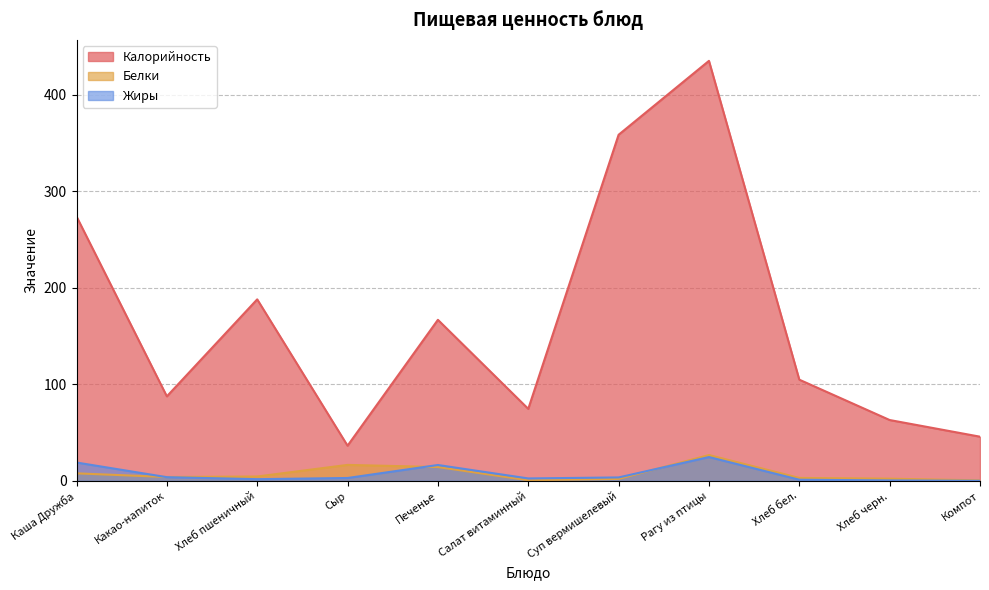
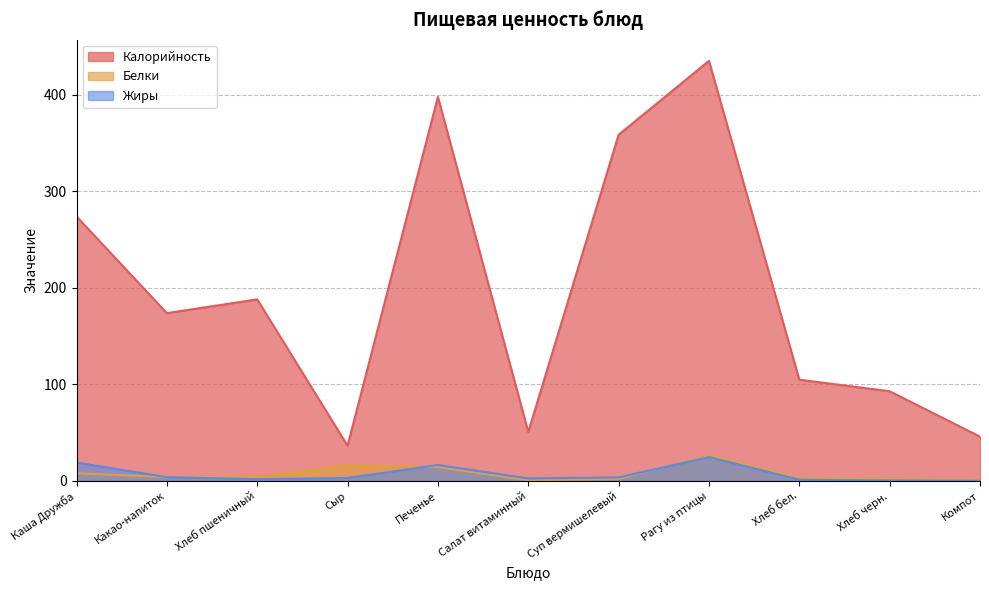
Калорийность, Какао-напиток: 90 -> 170
Калорийность, Печенье: 170 -> 400
Калорийность, Салат витаминный: 70 -> 50
Калорийность, Хлеб черн.: 60 -> 90
